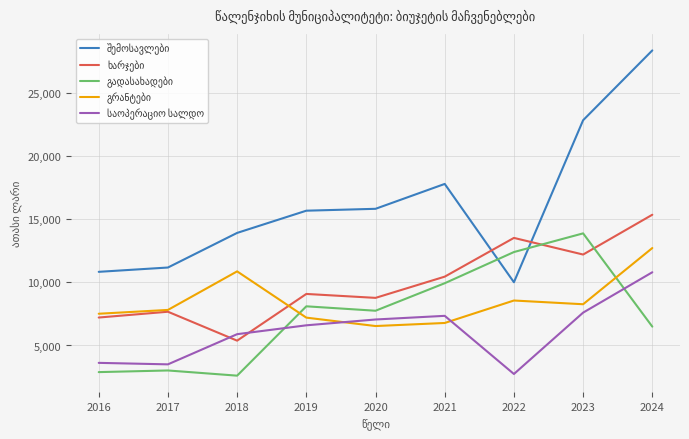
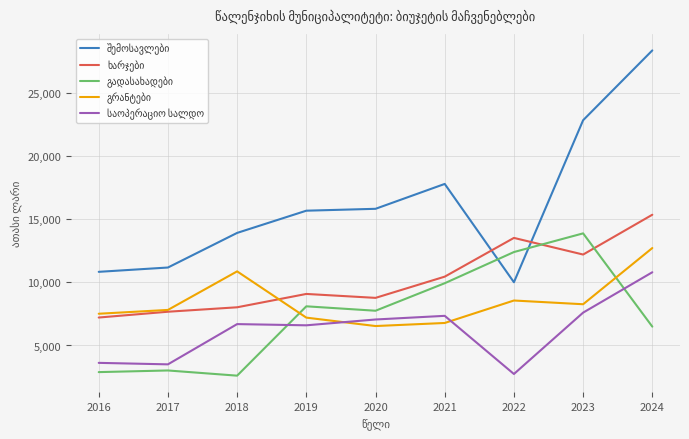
ხარჯები, 2018: 5,400 -> 8,000
საოპერაციო სალდო, 2018: 5,900 -> 6,700
